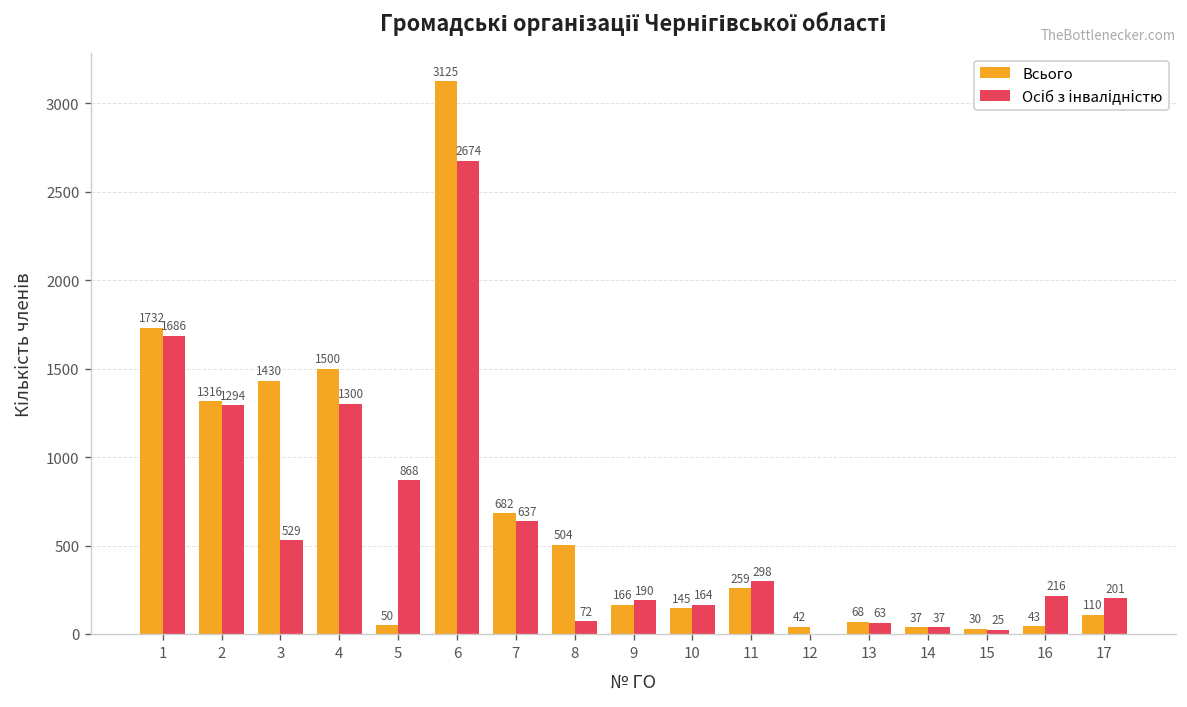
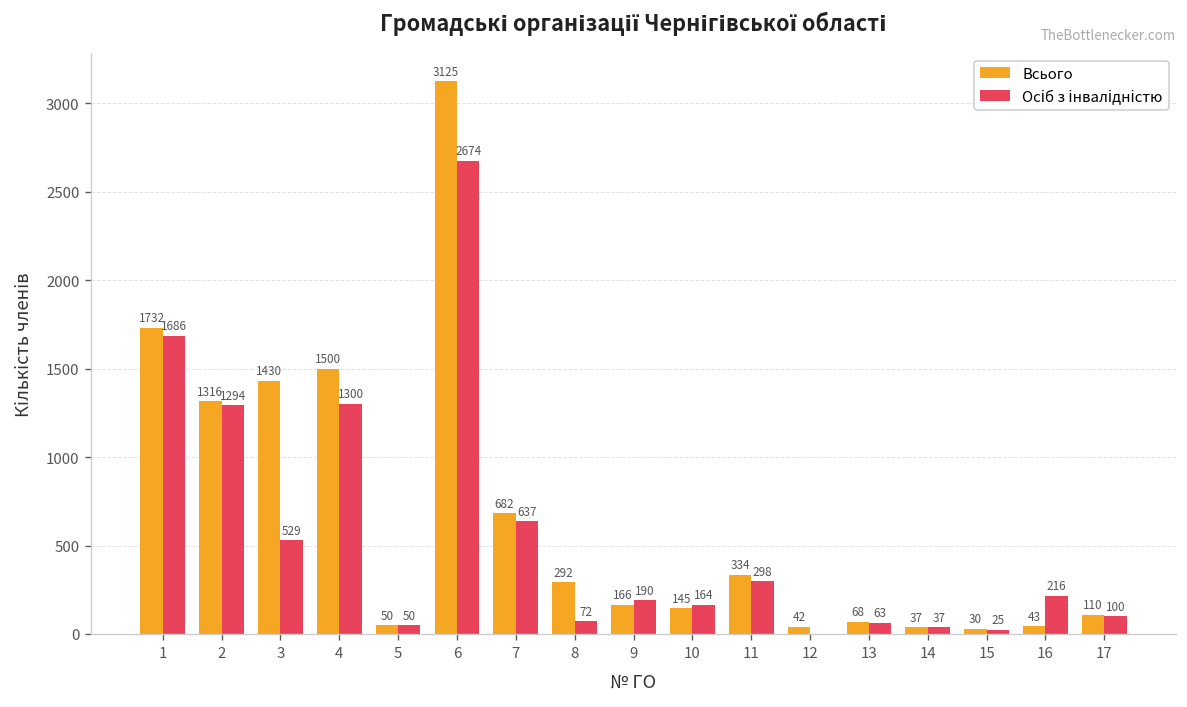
Осіб з інвалідністю, 5: 868 -> 50
Всього, 8: 504 -> 292
Всього, 11: 259 -> 334
Осіб з інвалідністю, 17: 201 -> 100
